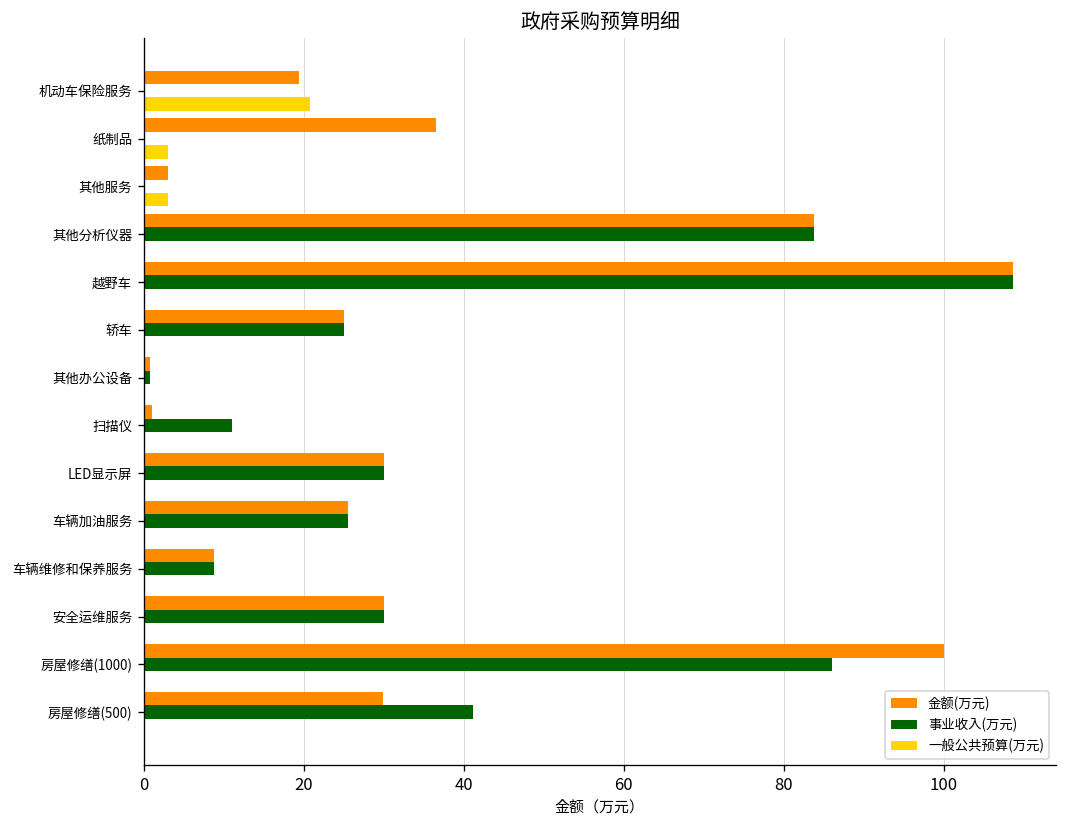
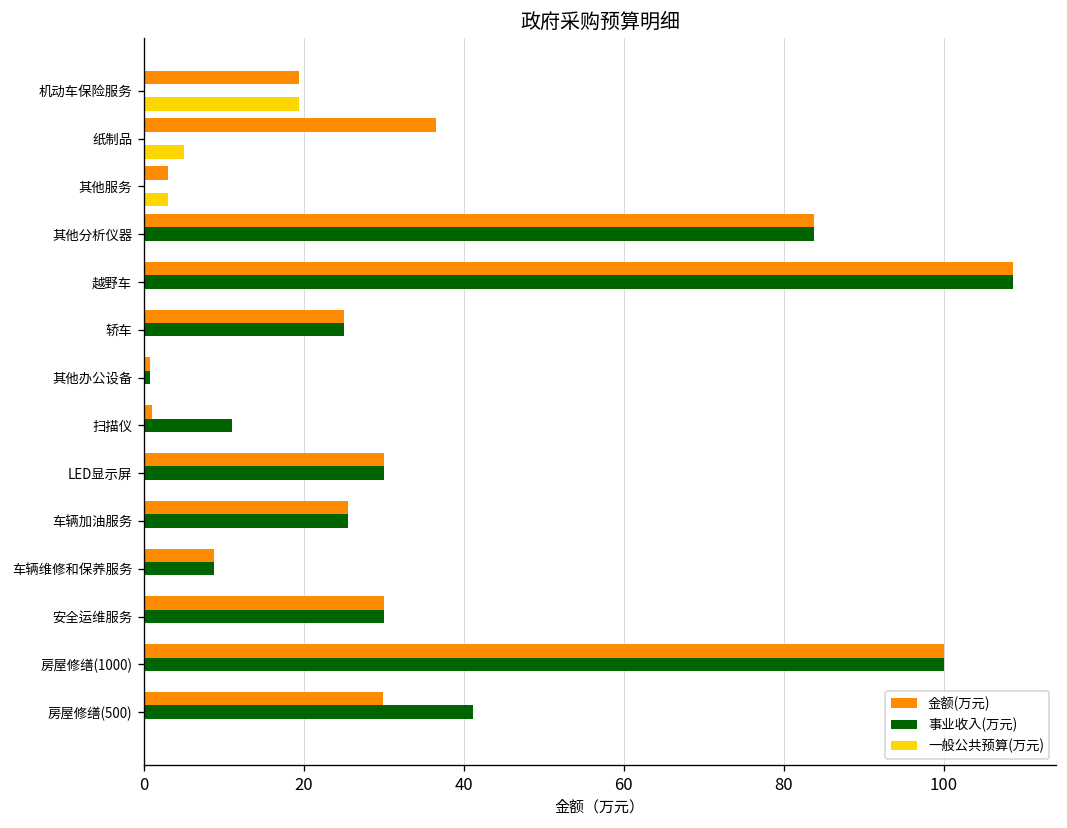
一般公共预算(万元), 机动车保险服务: 21 -> 19
一般公共预算(万元), 纸制品: 3 -> 5
事业收入(万元), 房屋修缮(1000): 86 -> 100
